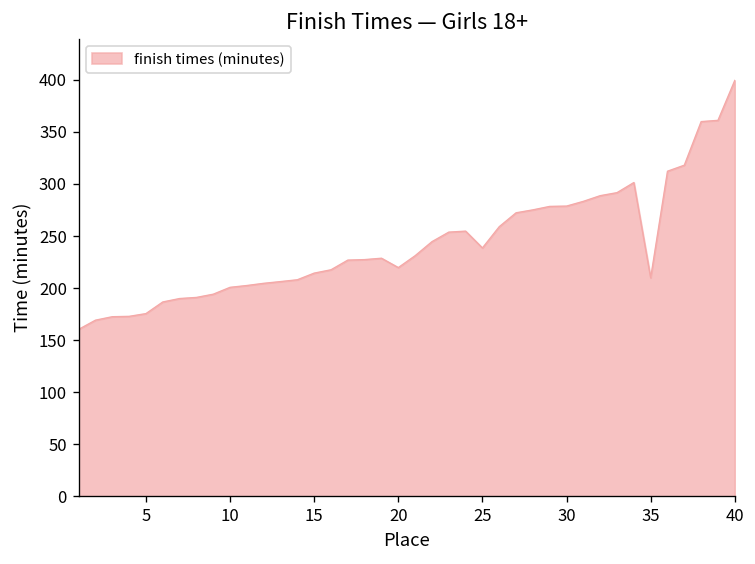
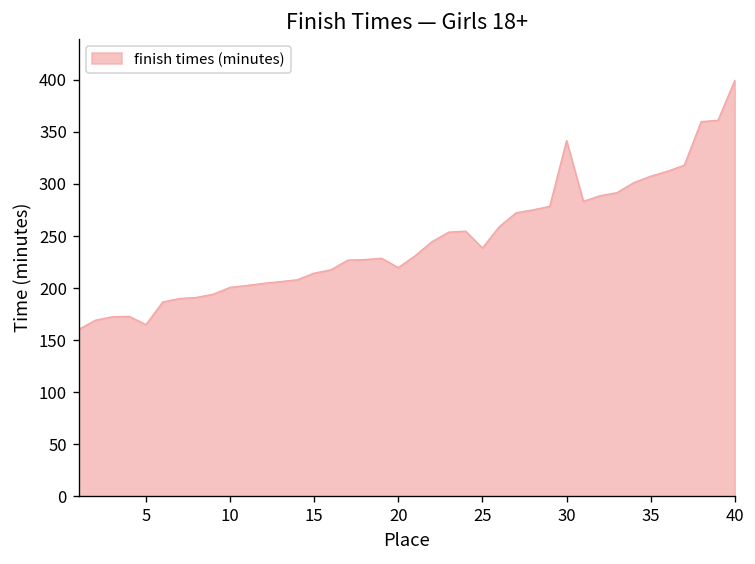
5: 180 -> 160
30: 280 -> 340
35: 210 -> 310
